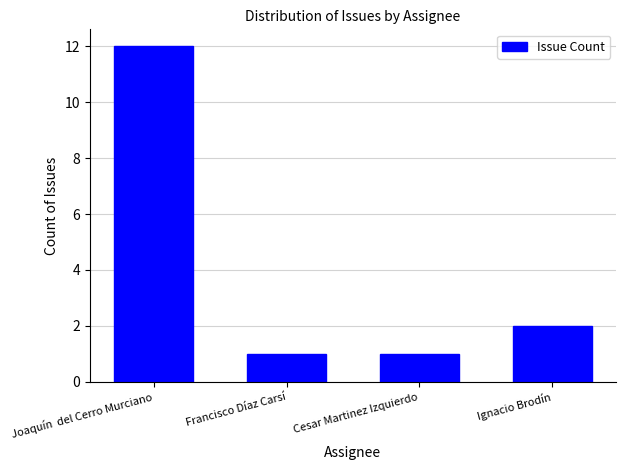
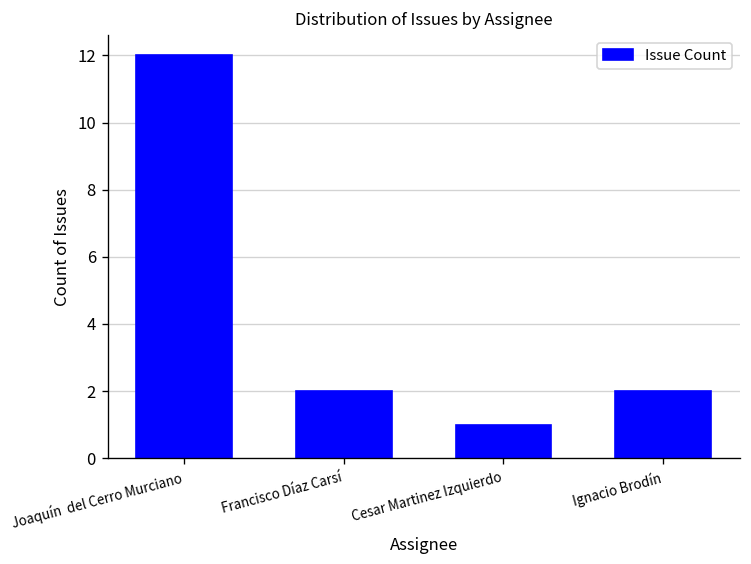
Francisco Díaz Carsí: 1 -> 2
